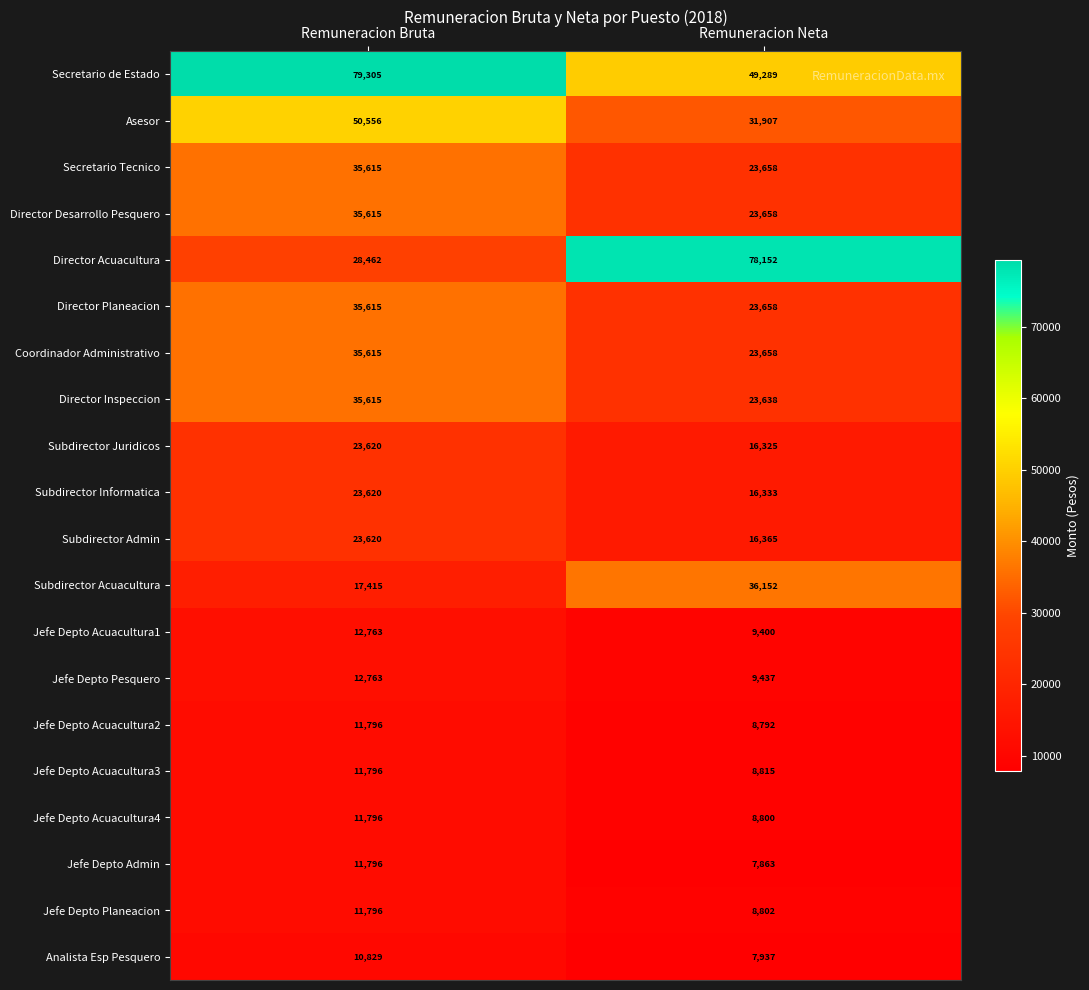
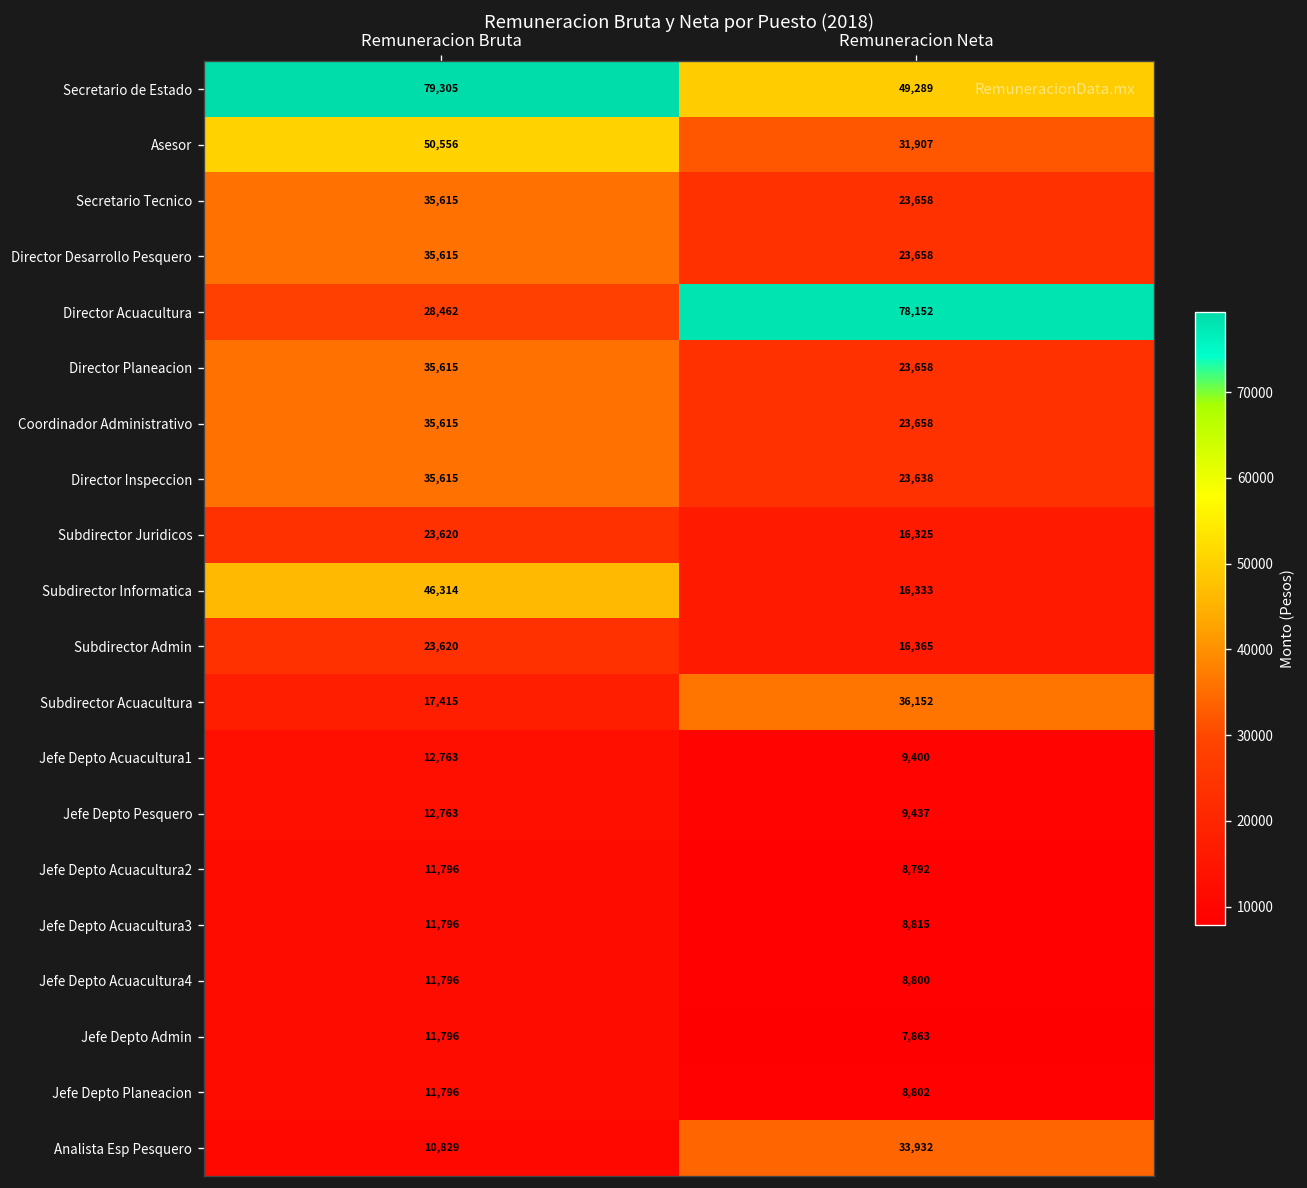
Subdirector Informatica, Remuneracion Bruta: 23,620 -> 46,314
Analista Esp Pesquero, Remuneracion Neta: 7,937 -> 33,932
